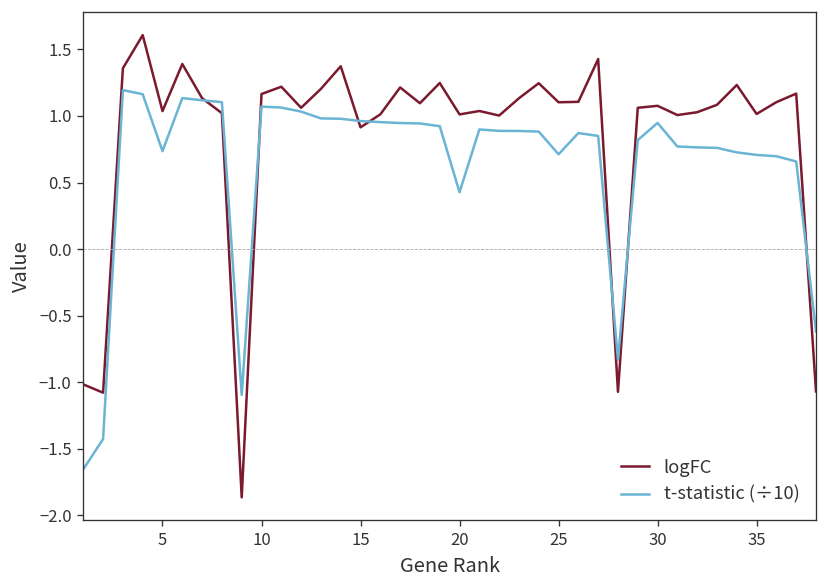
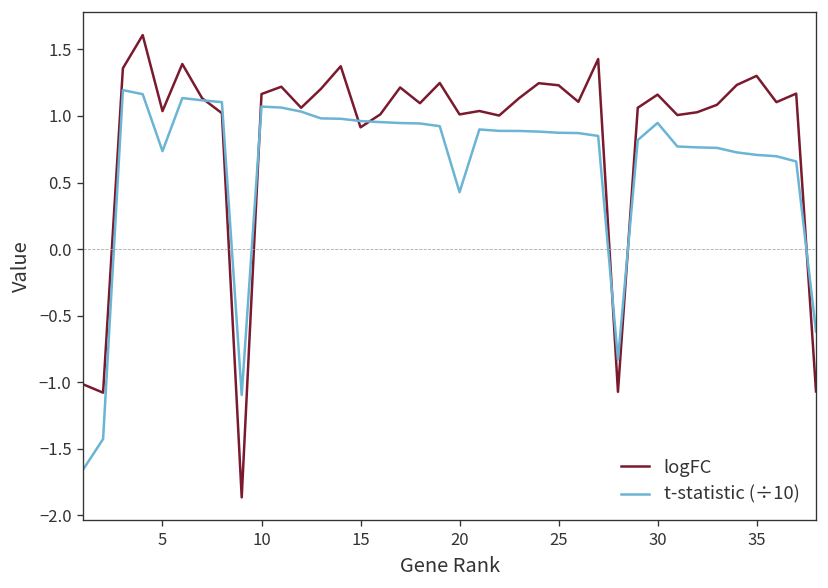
logFC, 25: 1.10 -> 1.23
t-statistic (÷10), 25: 0.71 -> 0.87
logFC, 30: 1.08 -> 1.16
logFC, 35: 1.02 -> 1.30
